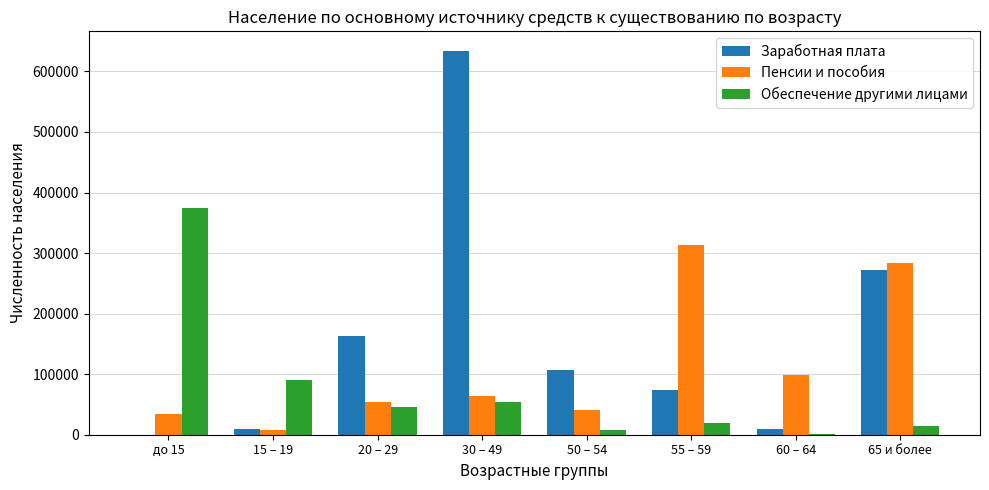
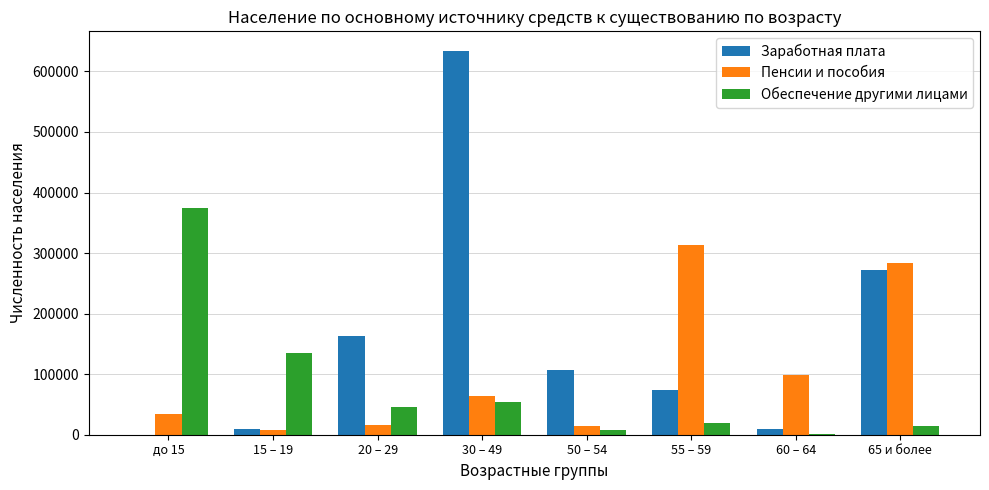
Обеспечение другими лицами, 15 – 19: 90000 -> 130000
Пенсии и пособия, 20 – 29: 50000 -> 20000
Пенсии и пособия, 50 – 54: 40000 -> 10000
